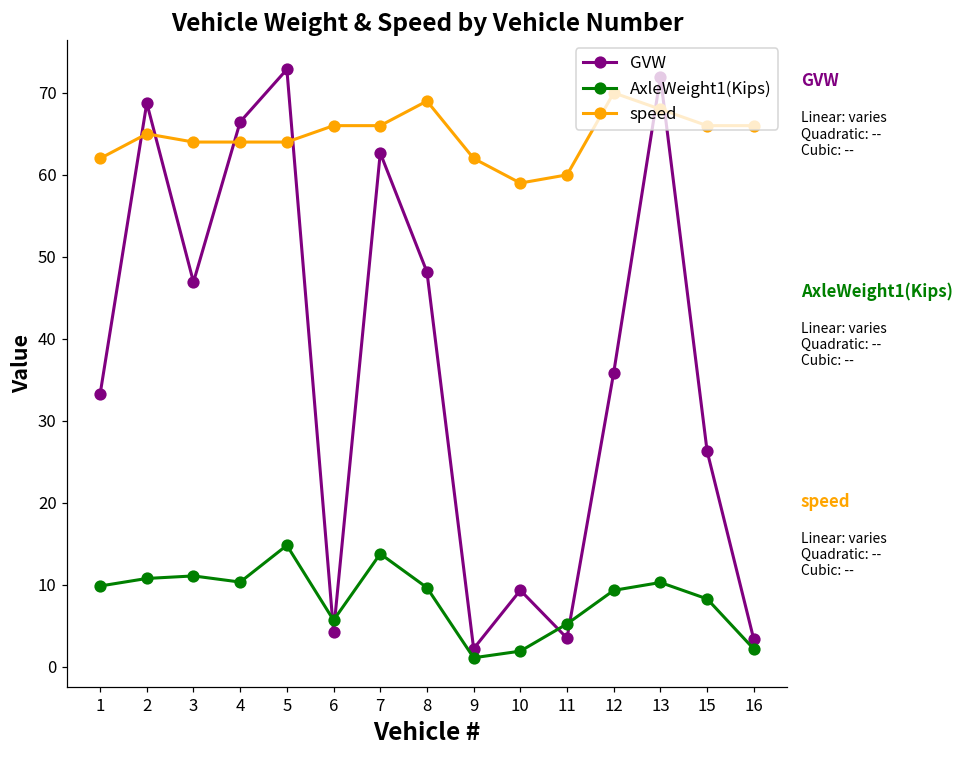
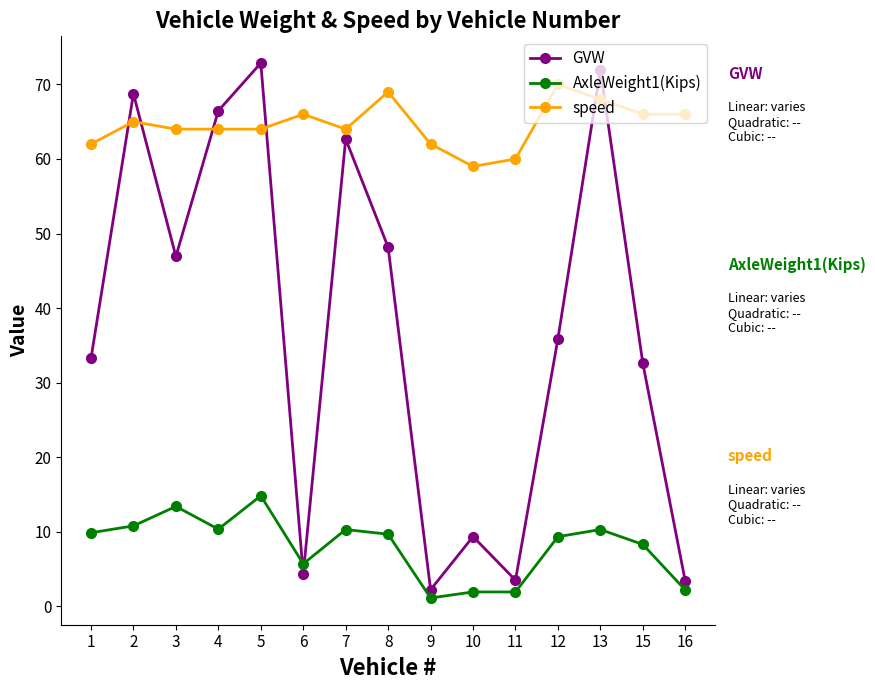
AxleWeight1(Kips), 3: 11 -> 13
AxleWeight1(Kips), 7: 14 -> 10
speed, 7: 66 -> 64
AxleWeight1(Kips), 11: 5 -> 2
GVW, 15: 26 -> 33
